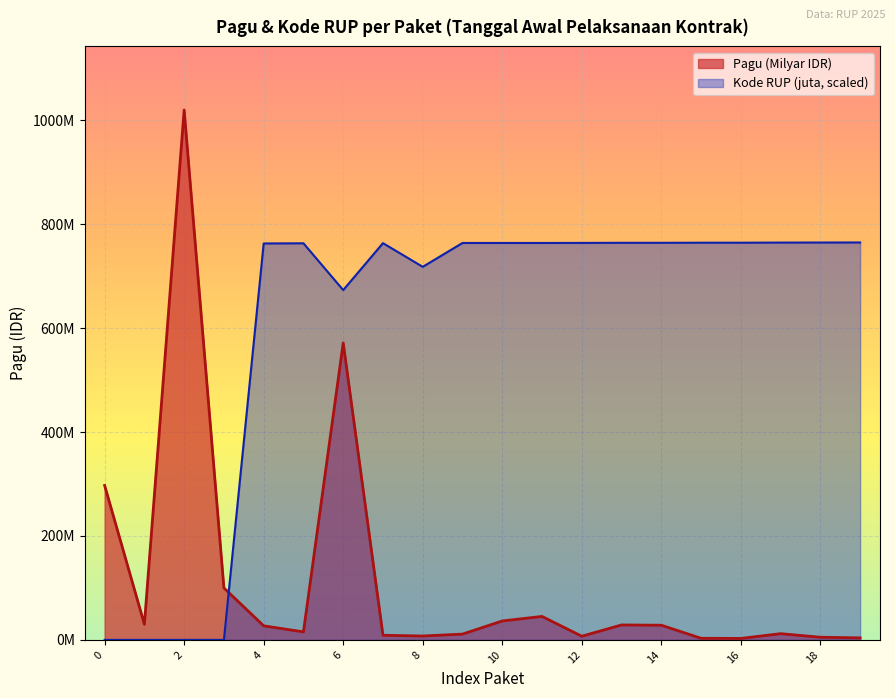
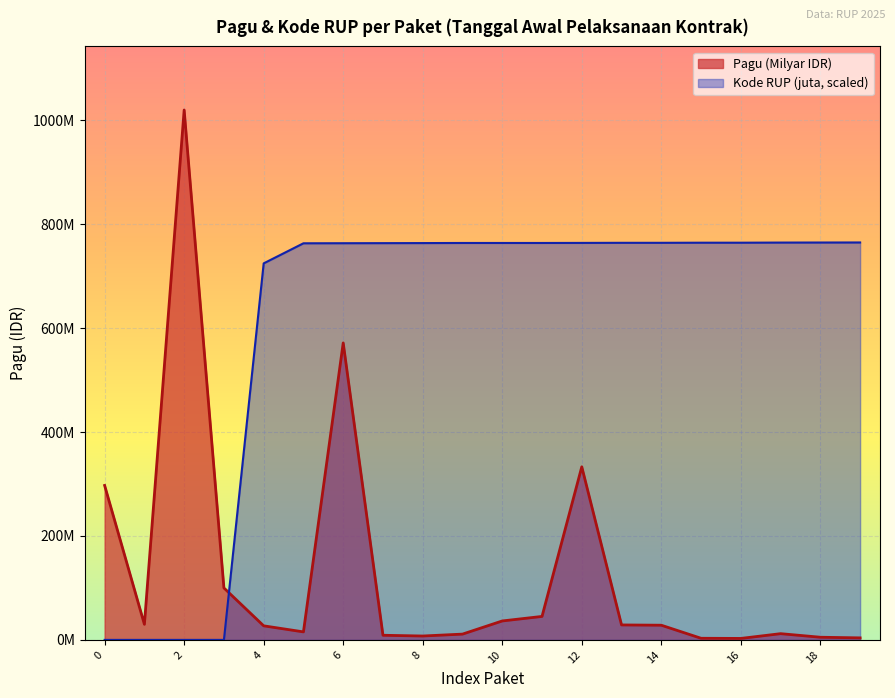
Kode RUP (juta, scaled), 4: 760000000 -> 720000000
Kode RUP (juta, scaled), 6: 670000000 -> 760000000
Kode RUP (juta, scaled), 8: 720000000 -> 760000000
Pagu (Milyar IDR), 12: 10000000 -> 330000000
